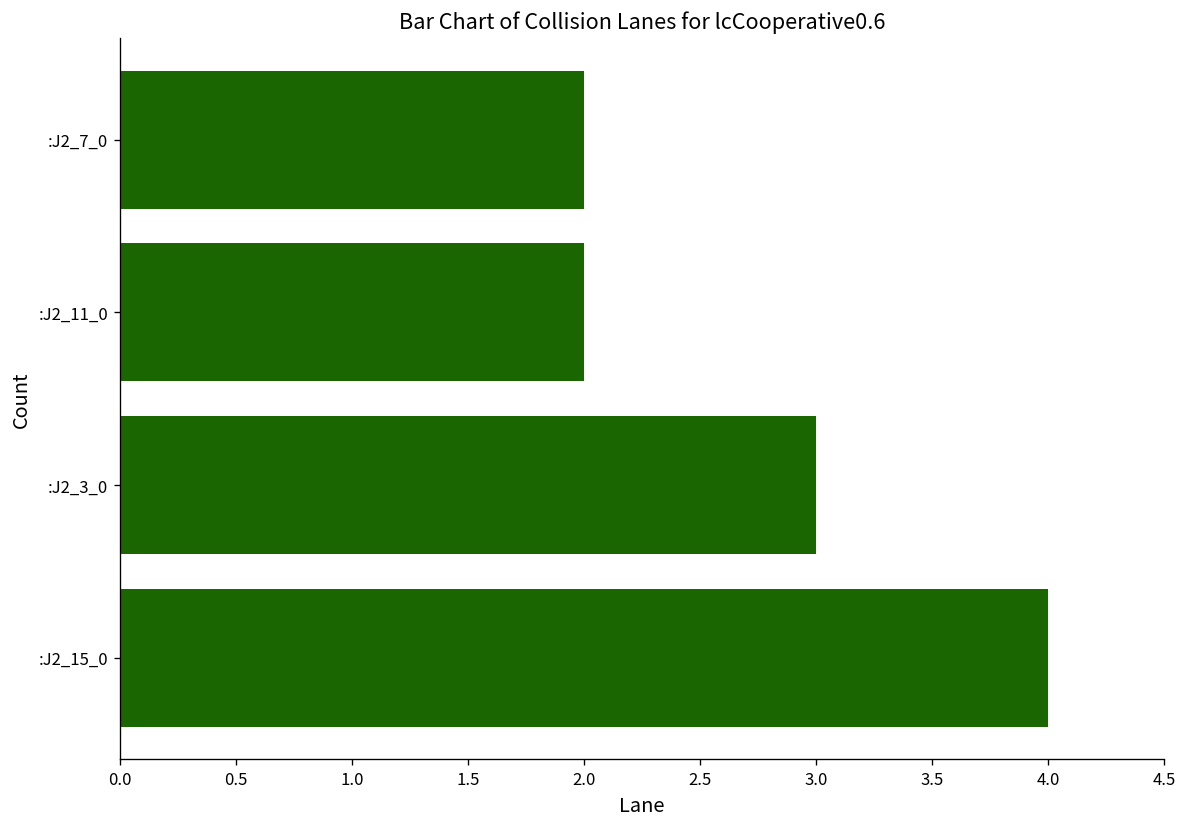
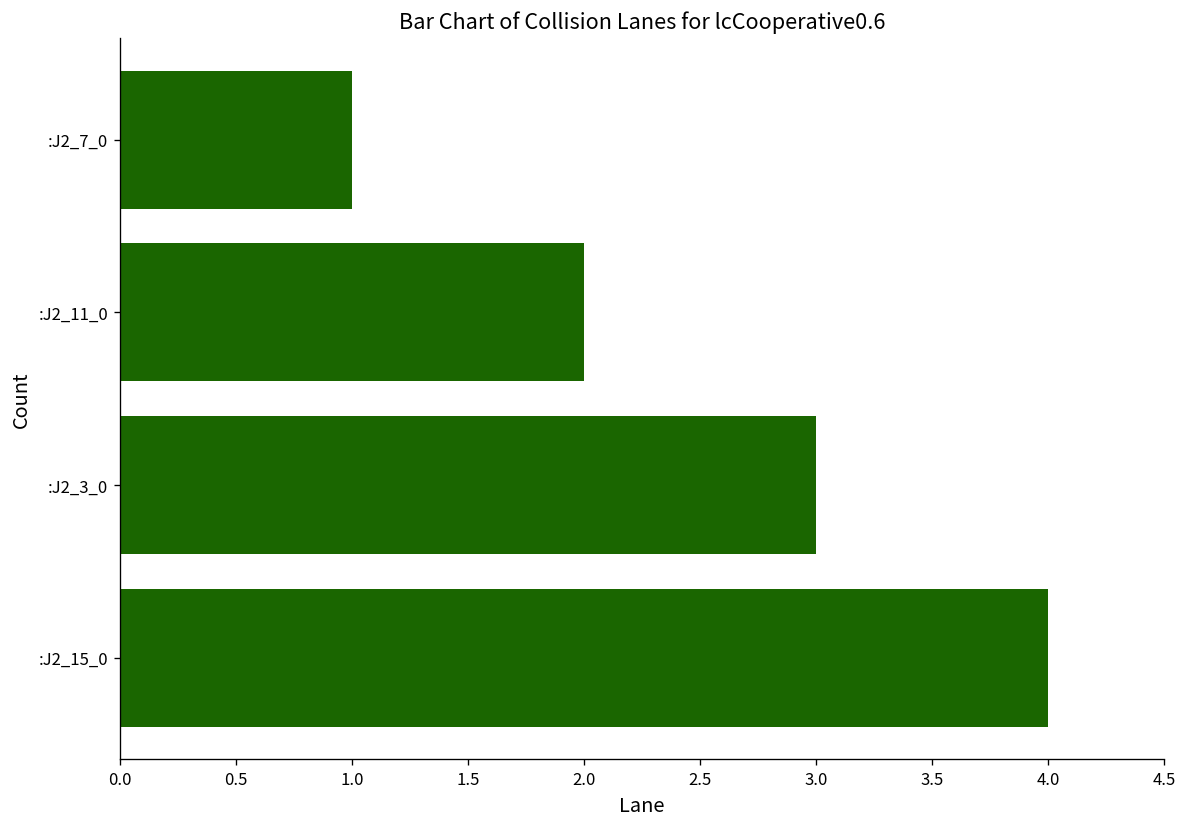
:J2_7_0: 2 -> 1
